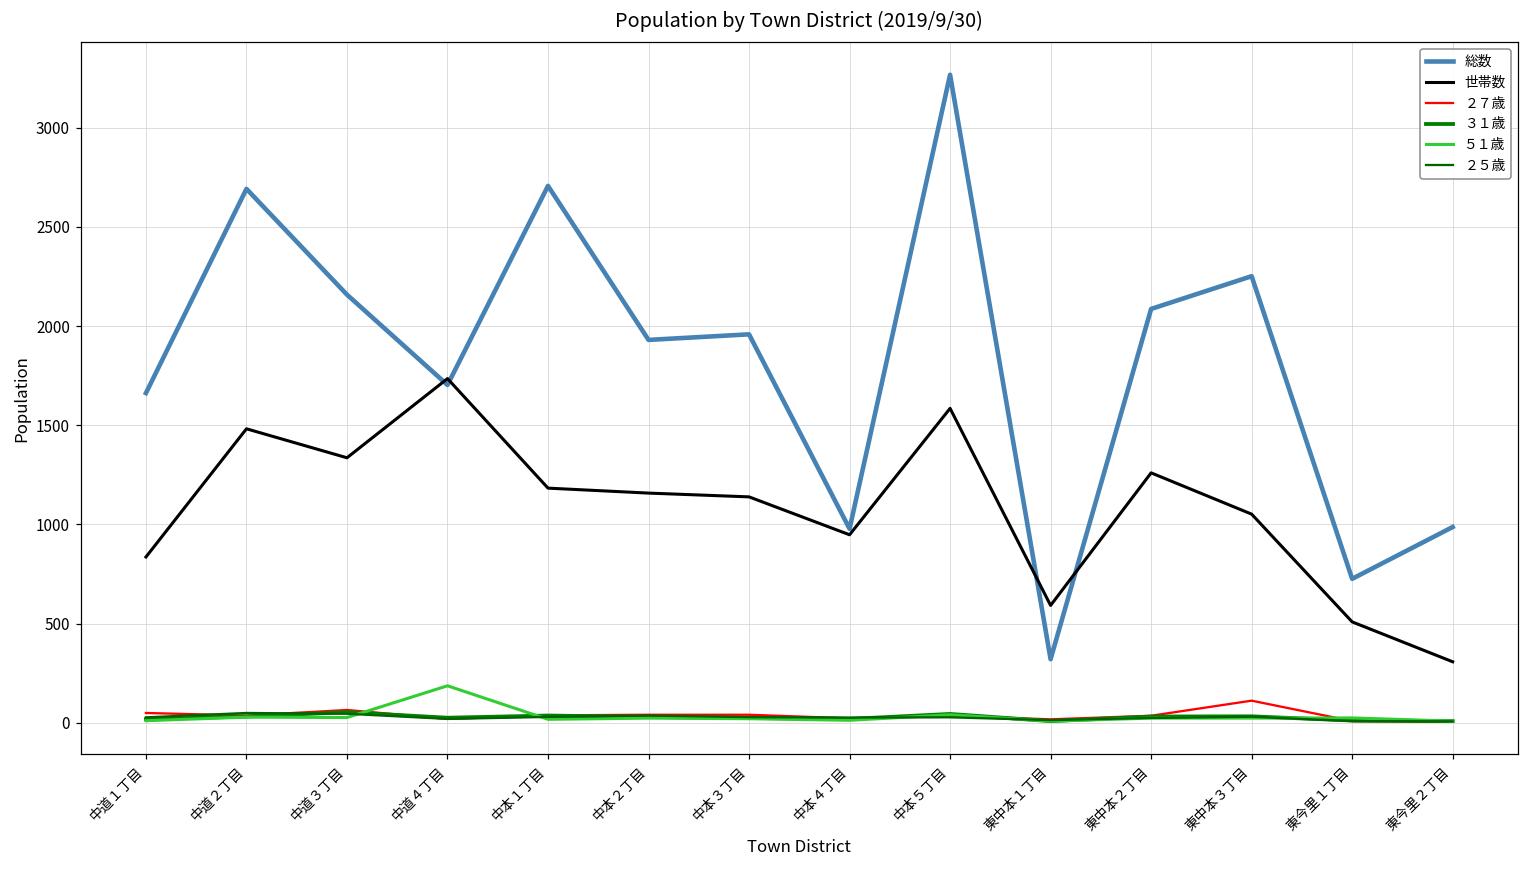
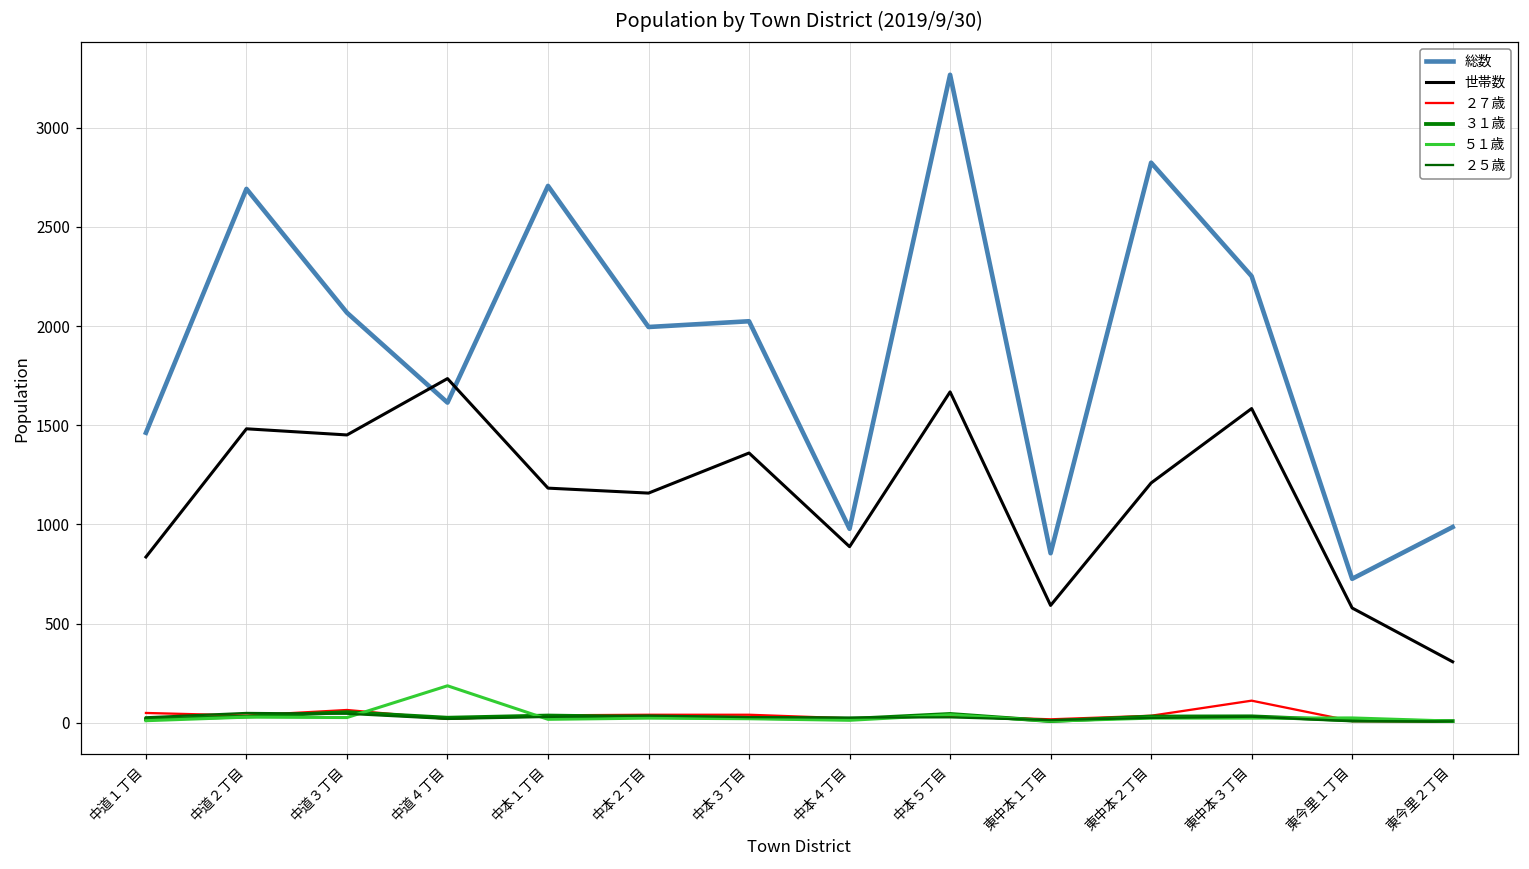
総数, 中道１丁目: 1660 -> 1460
総数, 中道３丁目: 2160 -> 2070
世帯数, 中道３丁目: 1340 -> 1450
総数, 中道４丁目: 1700 -> 1610
総数, 中本２丁目: 1930 -> 2000
総数, 中本３丁目: 1960 -> 2020
世帯数, 中本３丁目: 1140 -> 1360
世帯数, 中本４丁目: 950 -> 890
世帯数, 中本５丁目: 1590 -> 1670
総数, 東中本１丁目: 320 -> 860
総数, 東中本２丁目: 2090 -> 2820
世帯数, 東中本２丁目: 1260 -> 1210
世帯数, 東中本３丁目: 1050 -> 1580
世帯数, 東今里１丁目: 510 -> 580
